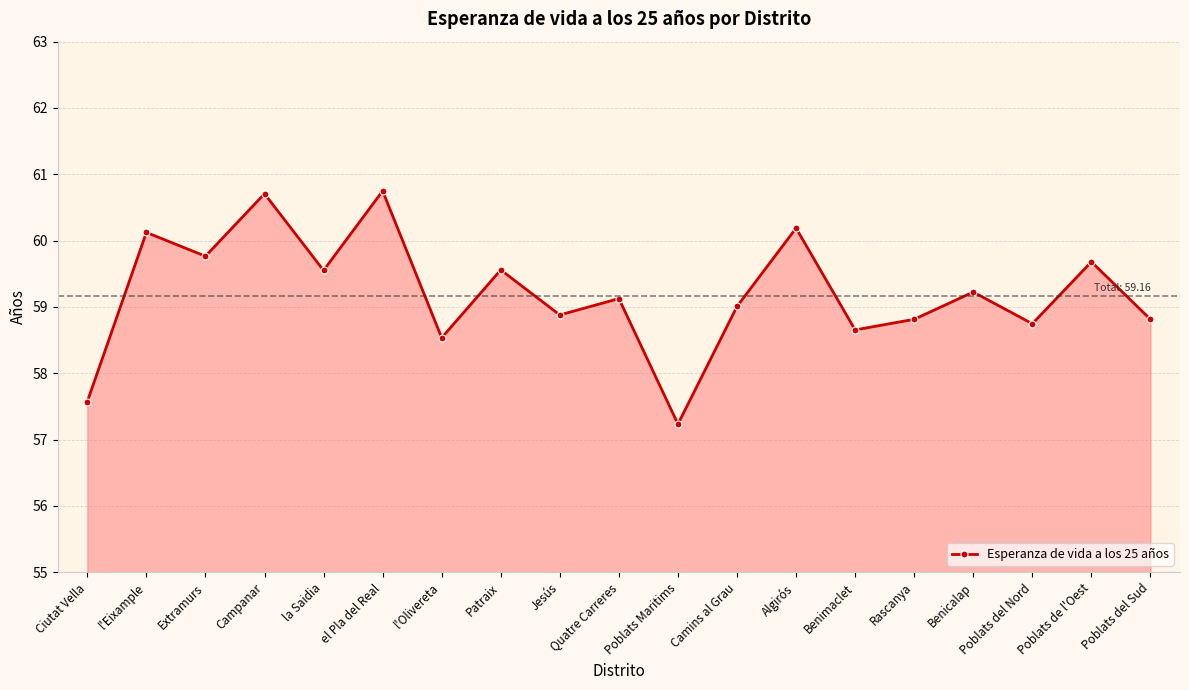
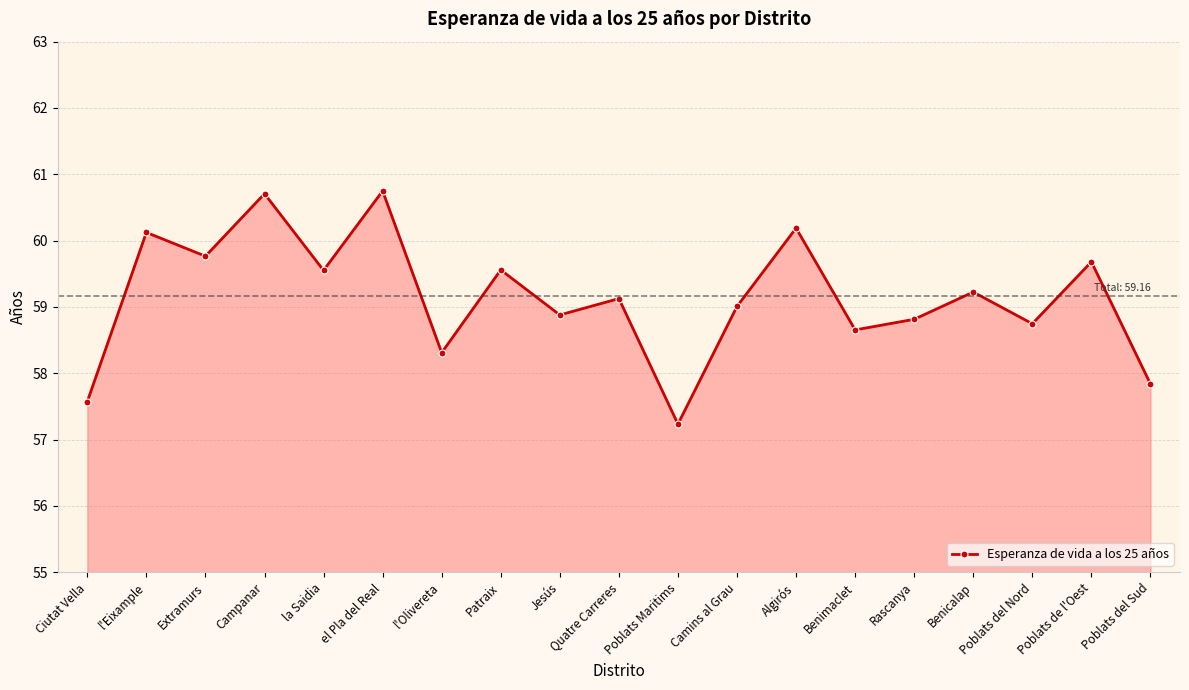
l'Olivereta: 58.5 -> 58.3
Poblats del Sud: 58.8 -> 57.8
